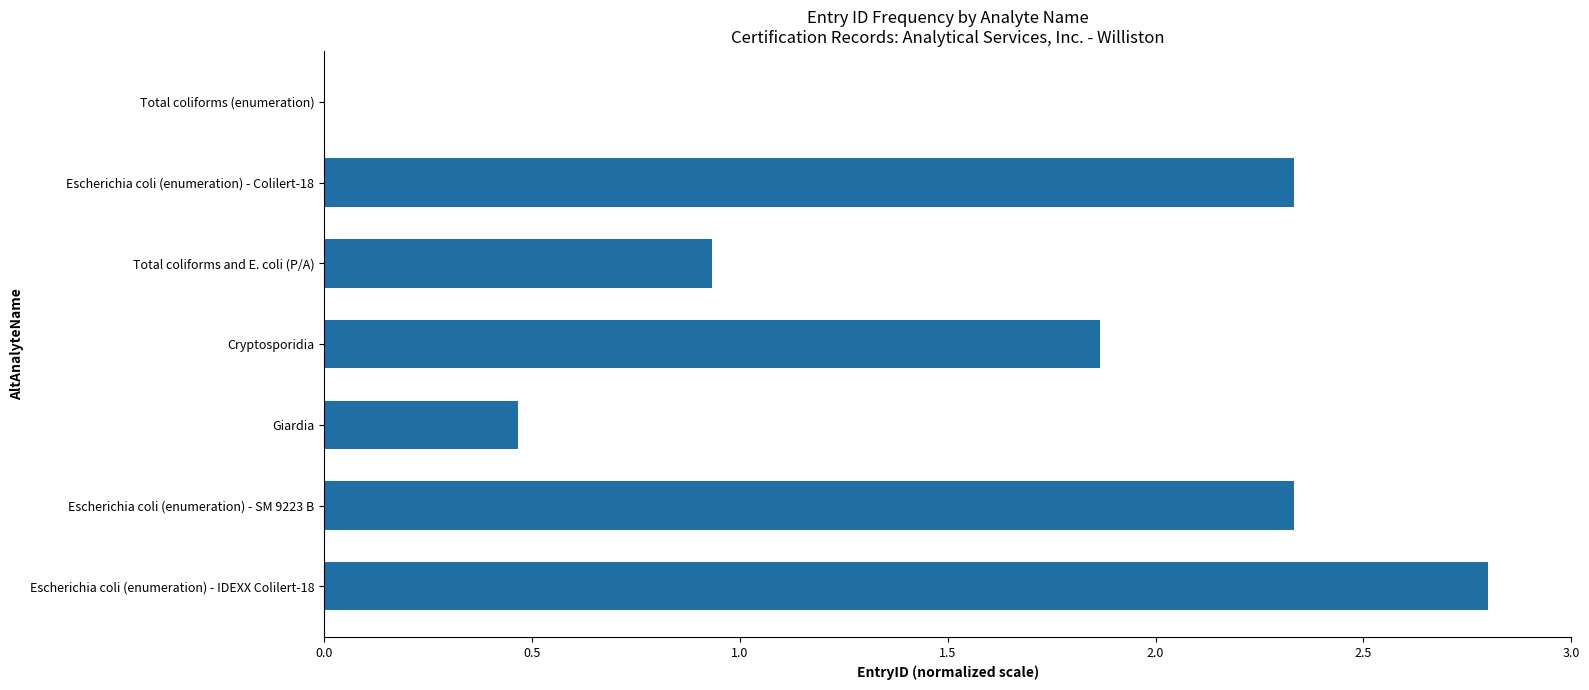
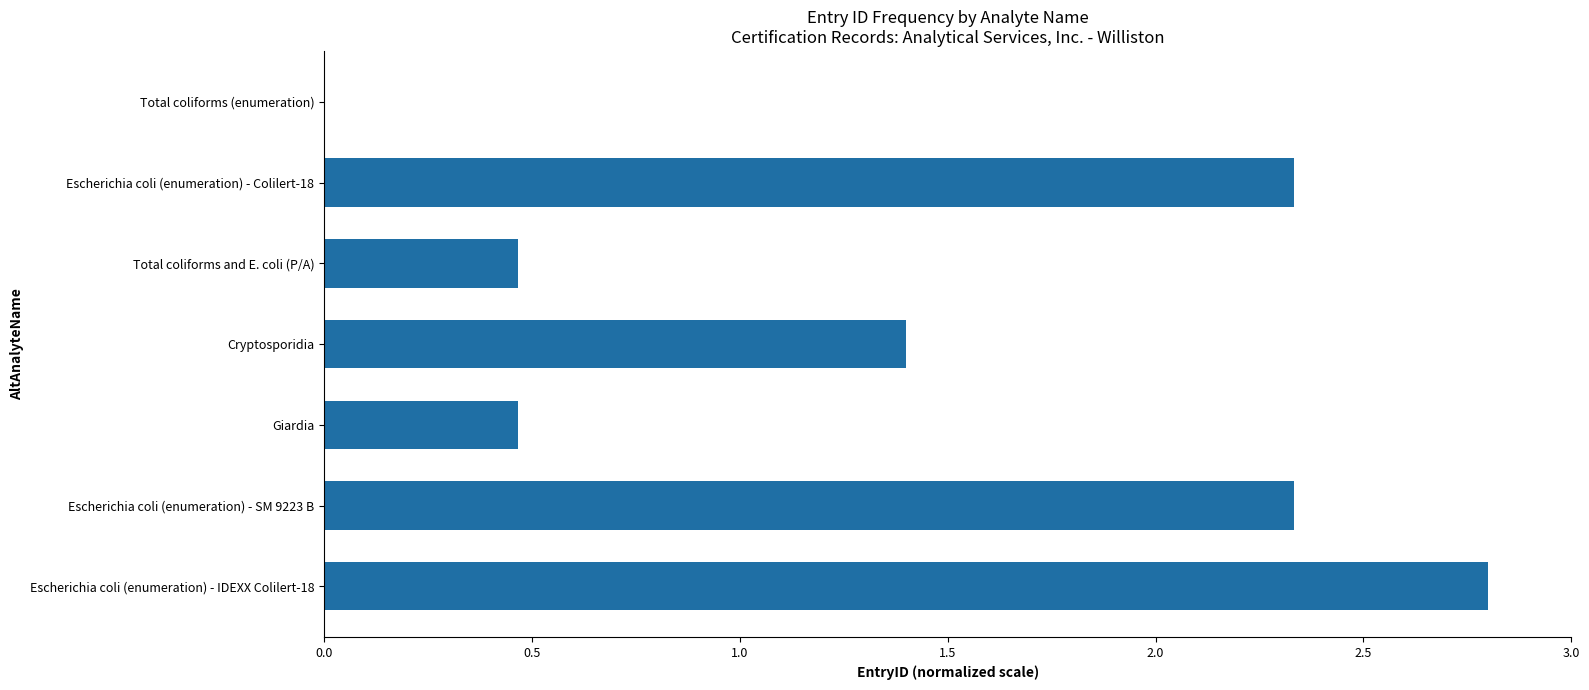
Total coliforms and E. coli (P/A): 0.93 -> 0.47
Cryptosporidia: 1.87 -> 1.40
